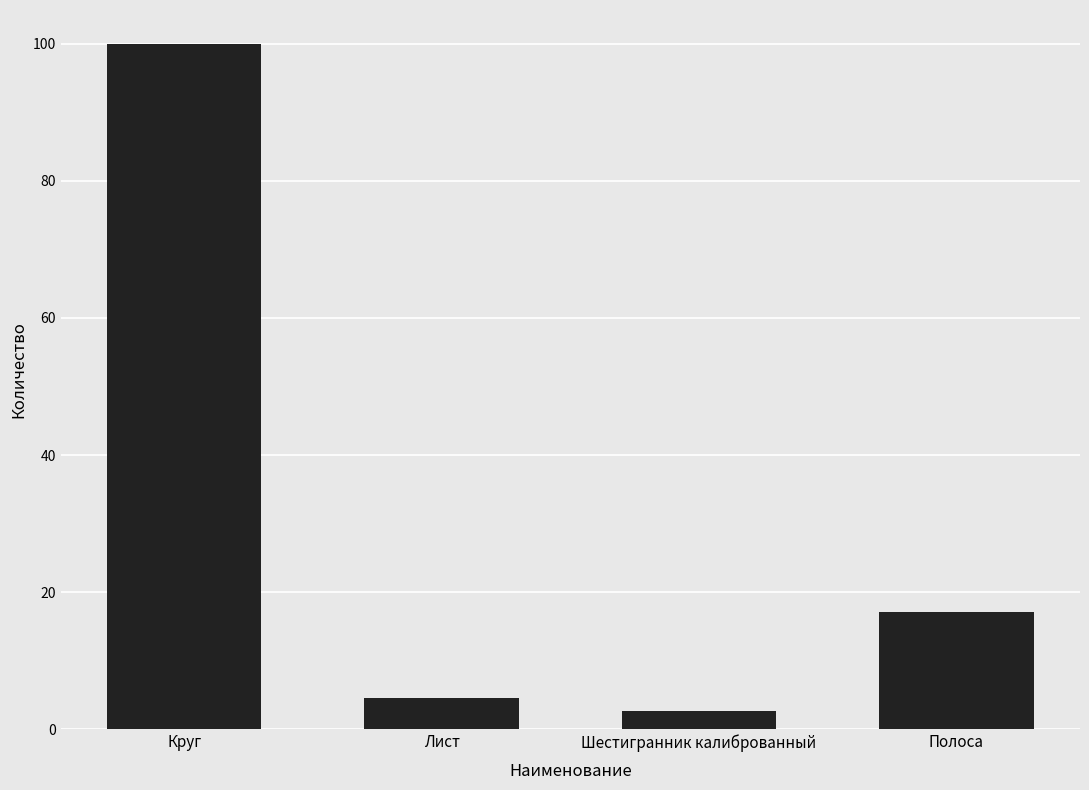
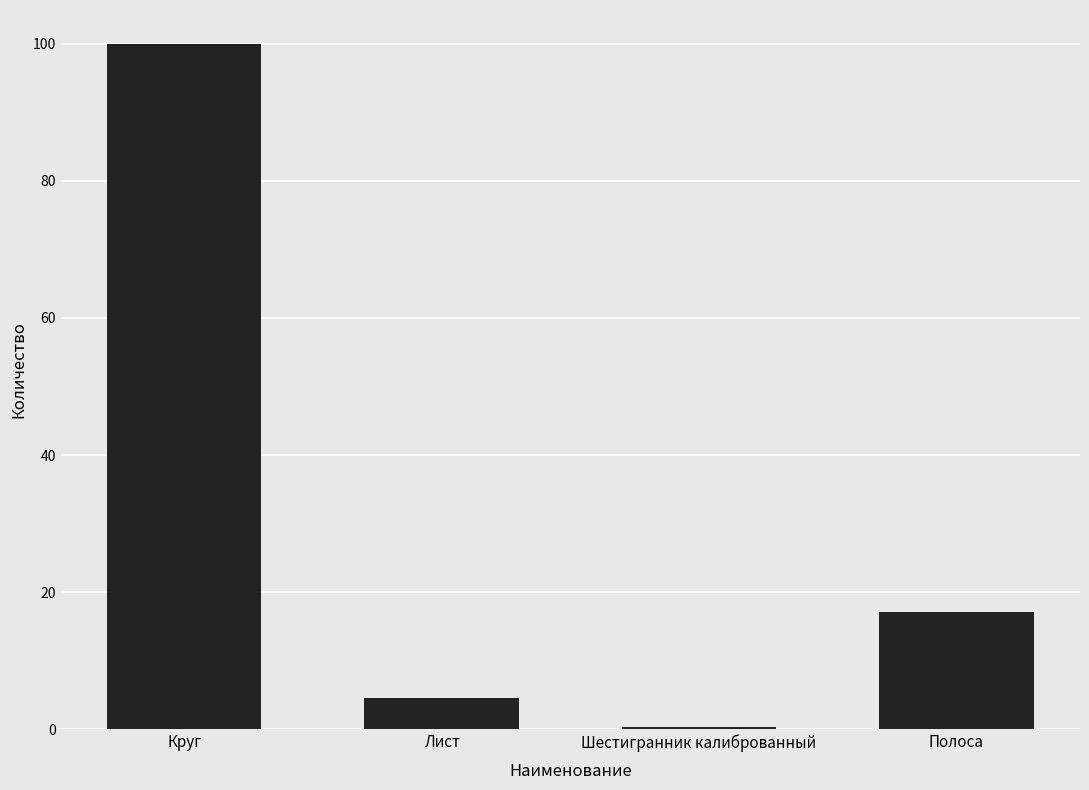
Шестигранник калиброванный: 3 -> 0
